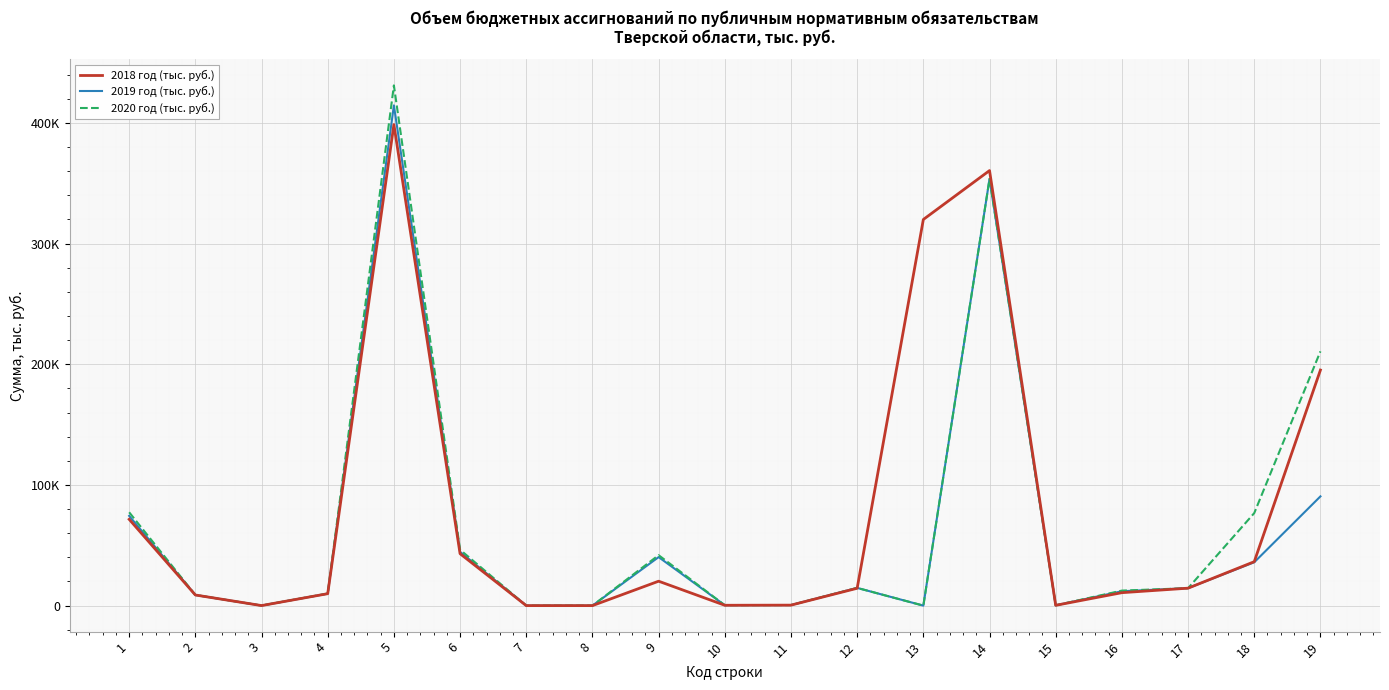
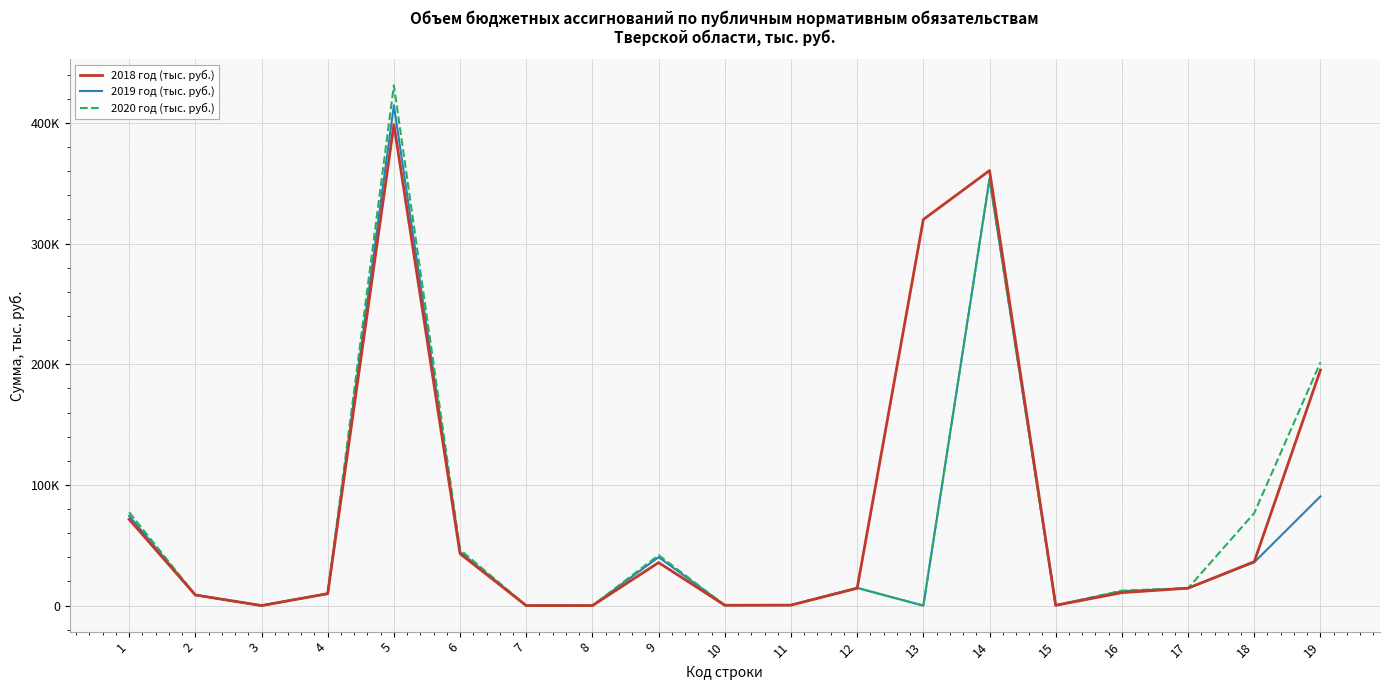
2018 год (тыс. руб.), 9: 20000 -> 36000
2020 год (тыс. руб.), 19: 211000 -> 202000
